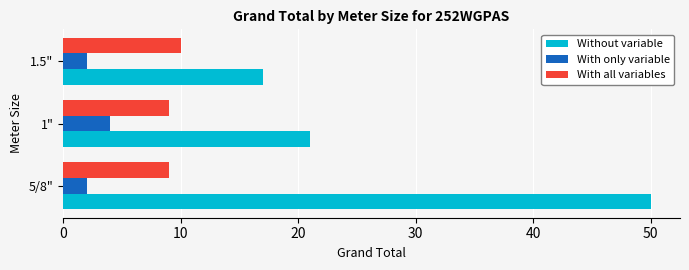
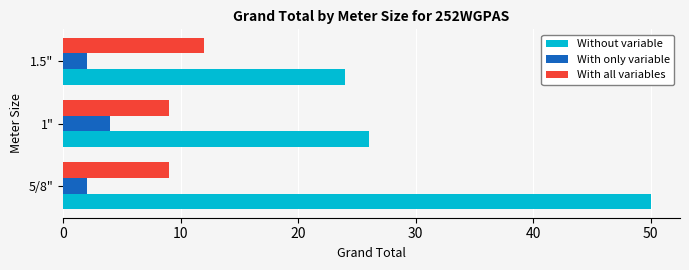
With all variables, 1.5": 10 -> 12
Without variable, 1.5": 17 -> 24
Without variable, 1": 21 -> 26
